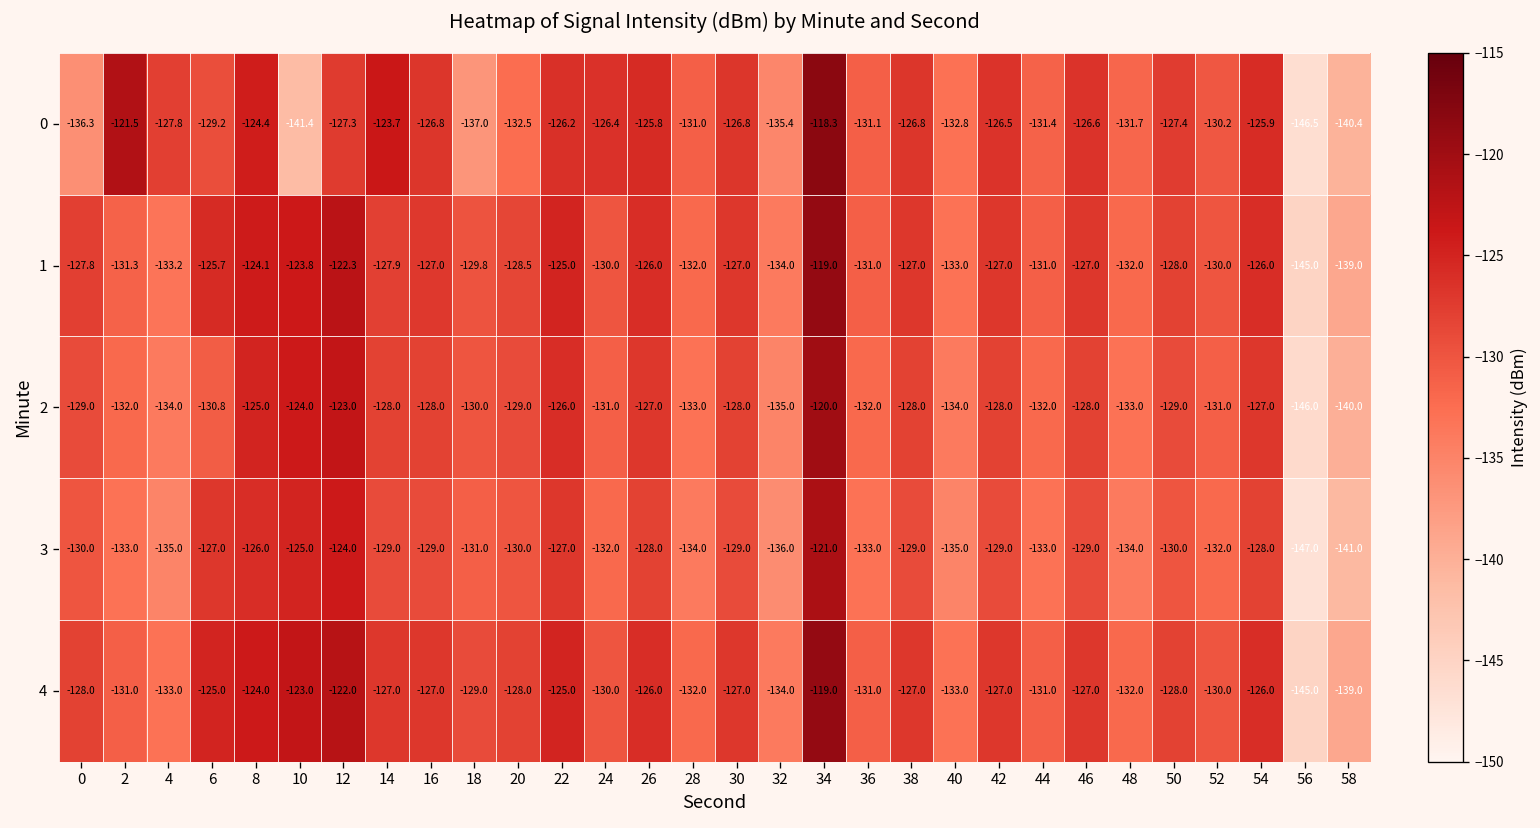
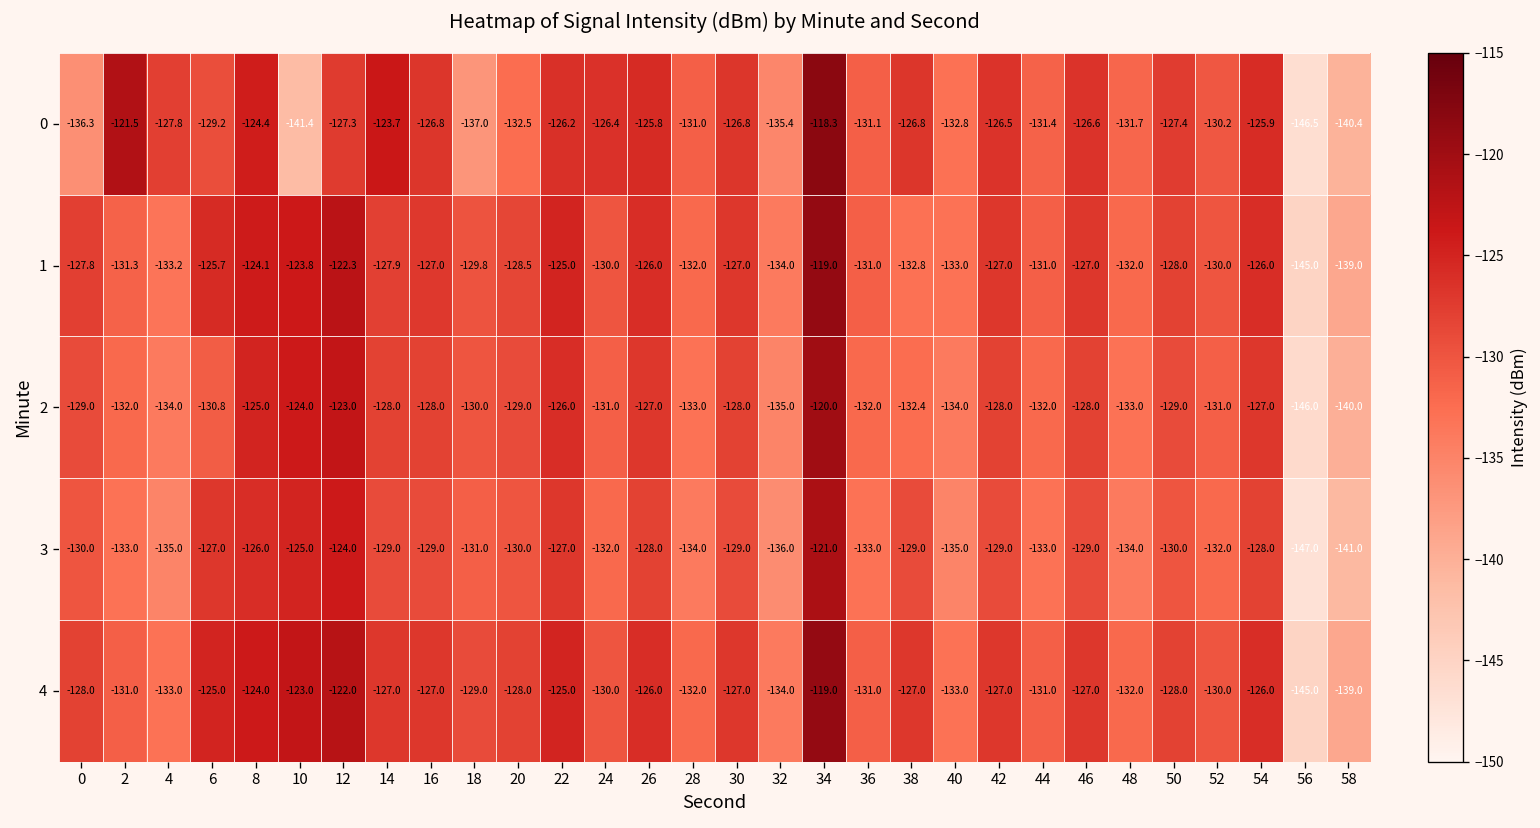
1, 38: -127.0 -> -132.8
2, 38: -128.0 -> -132.4
